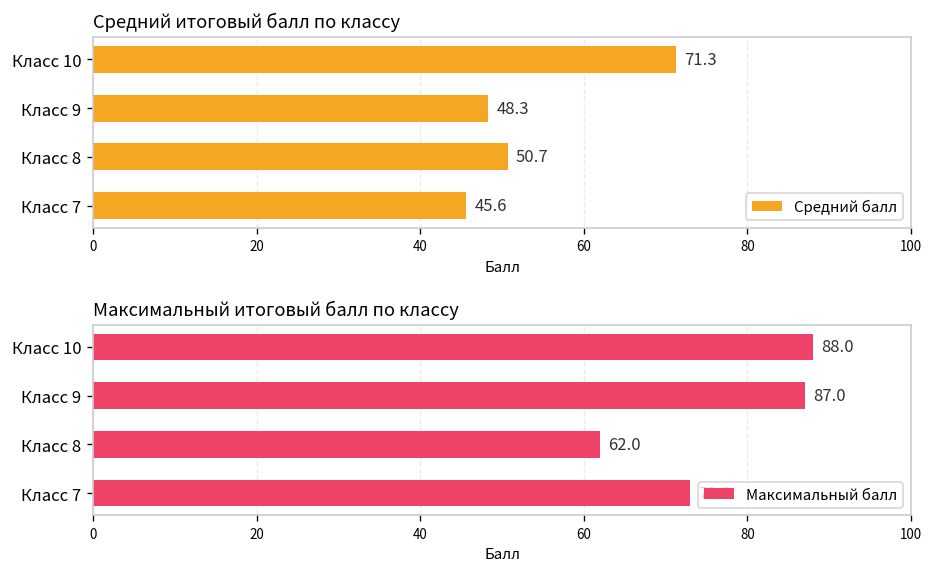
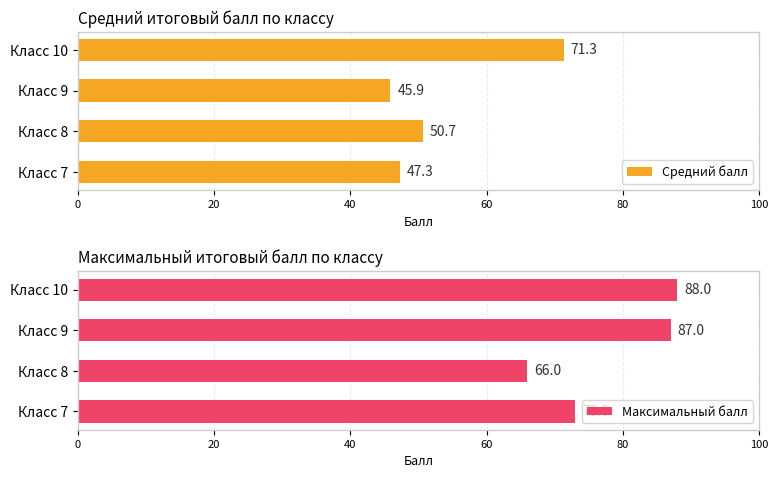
Средний итоговый балл по классу, Класс 9: 48.3 -> 45.9
Средний итоговый балл по классу, Класс 7: 45.6 -> 47.3
Максимальный итоговый балл по классу, Класс 8: 62.0 -> 66.0
